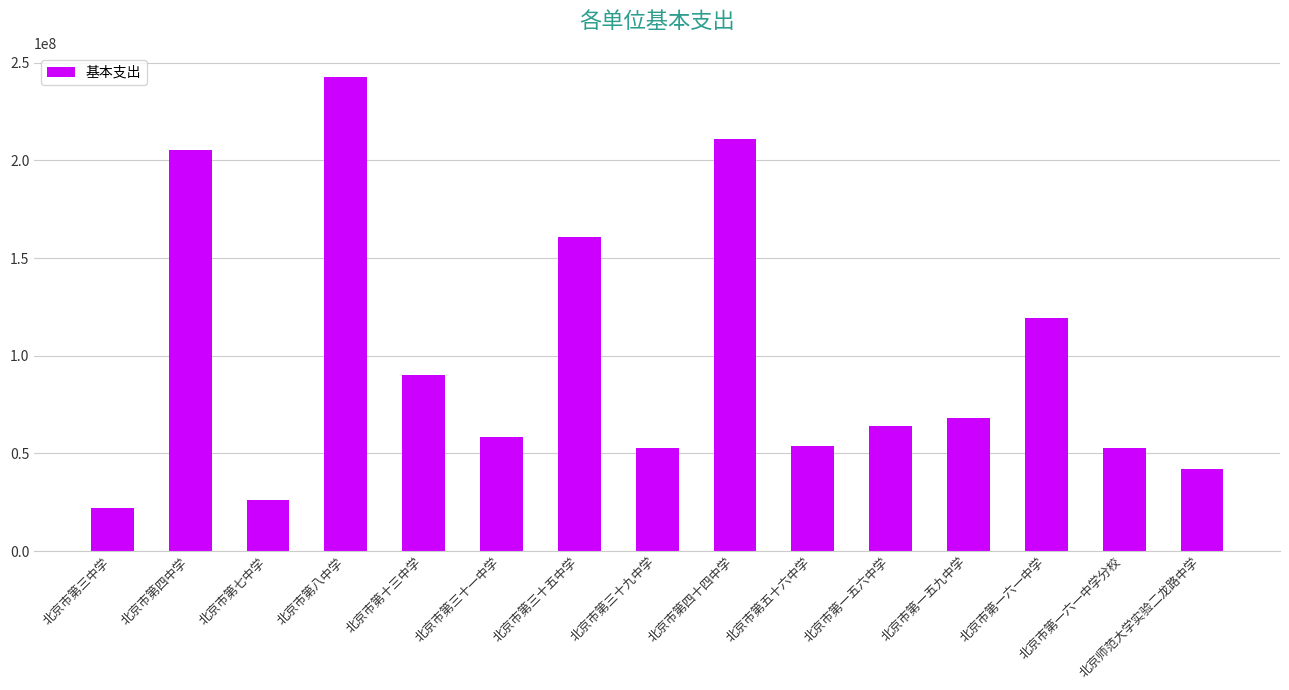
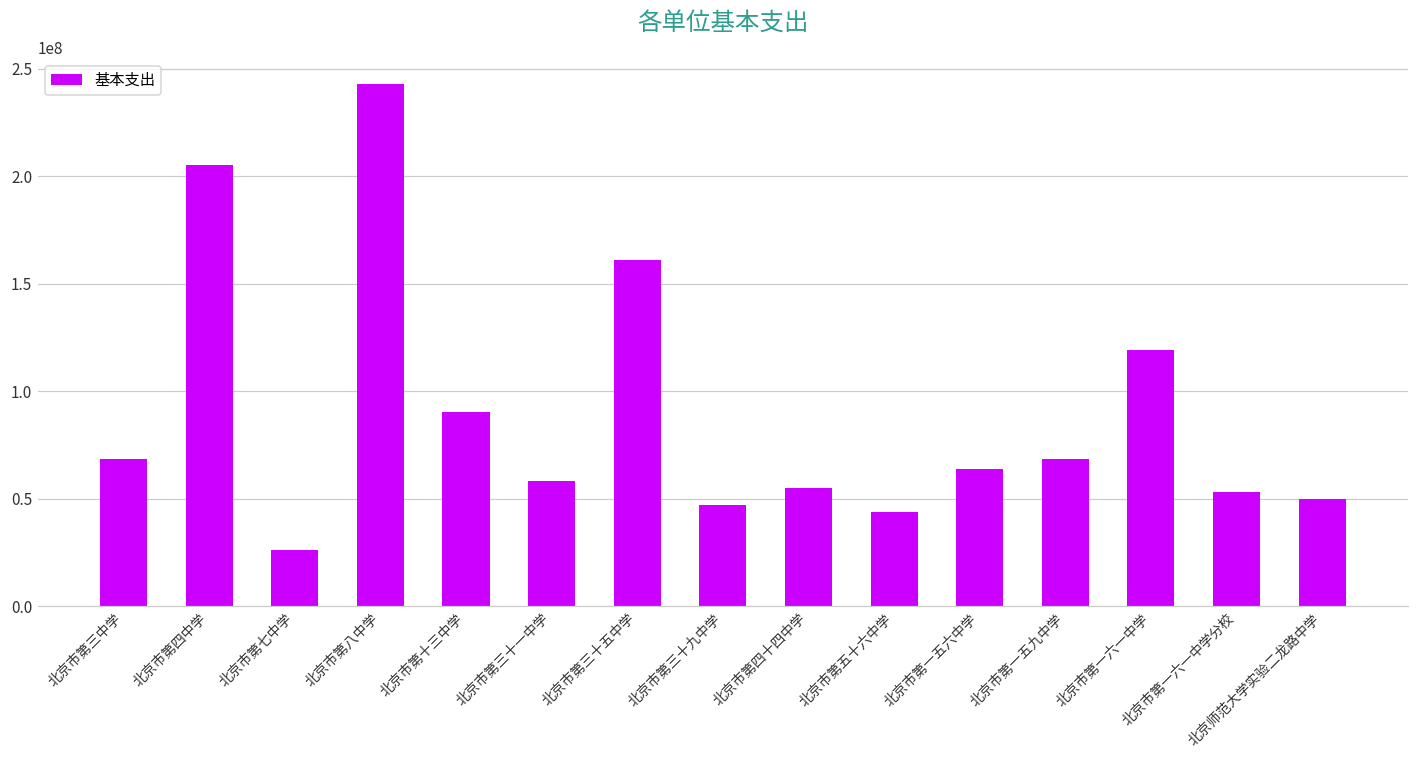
北京市第三中学: 22000000 -> 69000000
北京市第三十九中学: 53000000 -> 47000000
北京市第四十四中学: 211000000 -> 55000000
北京市第五十六中学: 54000000 -> 44000000
北京师范大学实验二龙路中学: 42000000 -> 50000000
